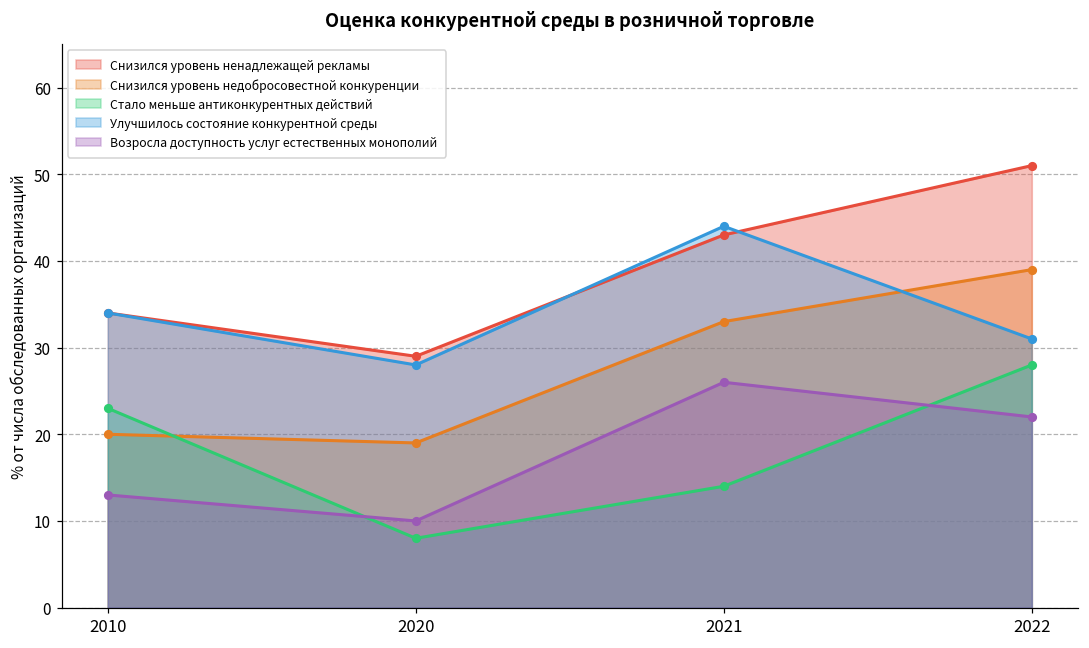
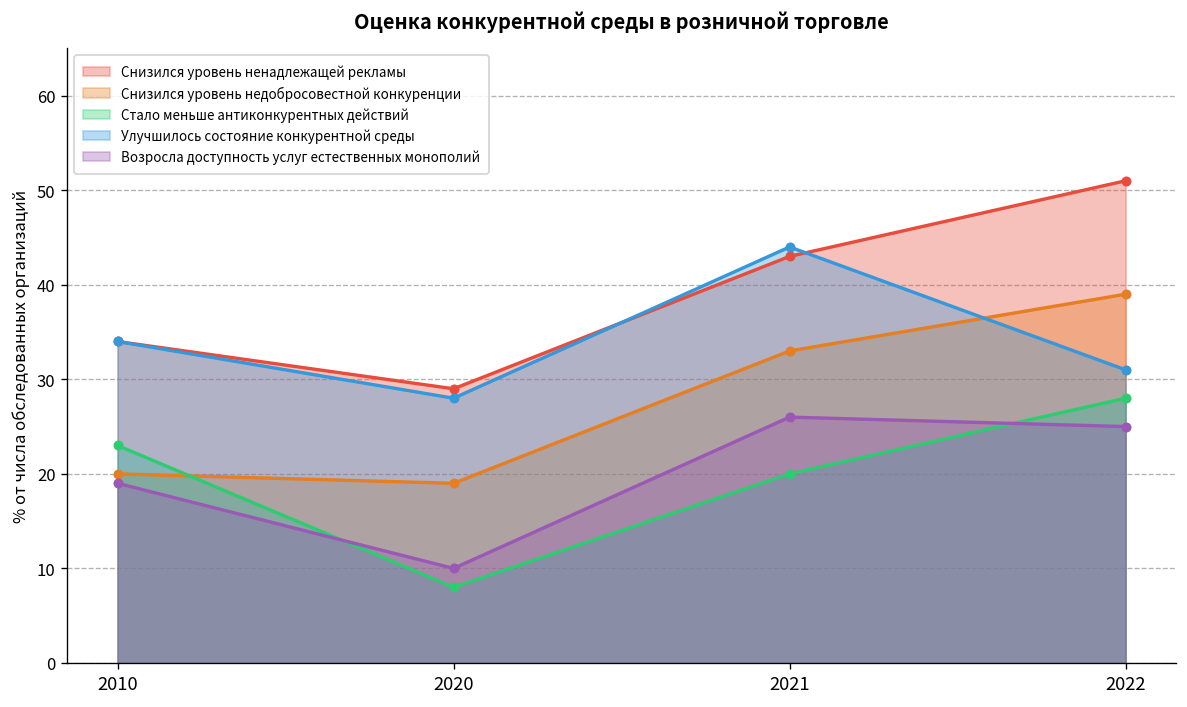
Возросла доступность услуг естественных монополий, 2010: 13 -> 19
Стало меньше антиконкурентных действий, 2021: 14 -> 20
Возросла доступность услуг естественных монополий, 2022: 22 -> 25
